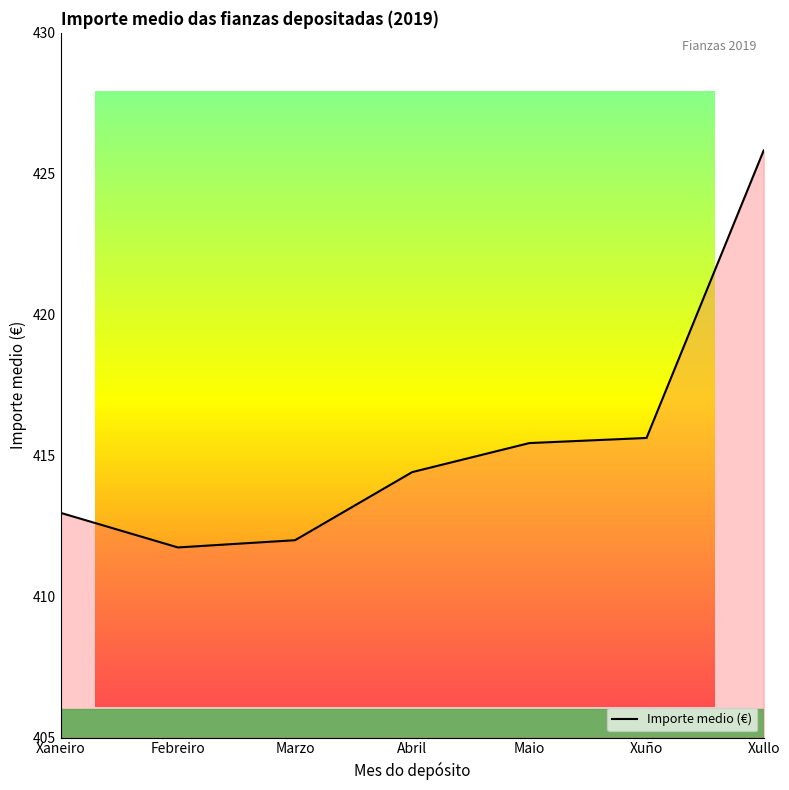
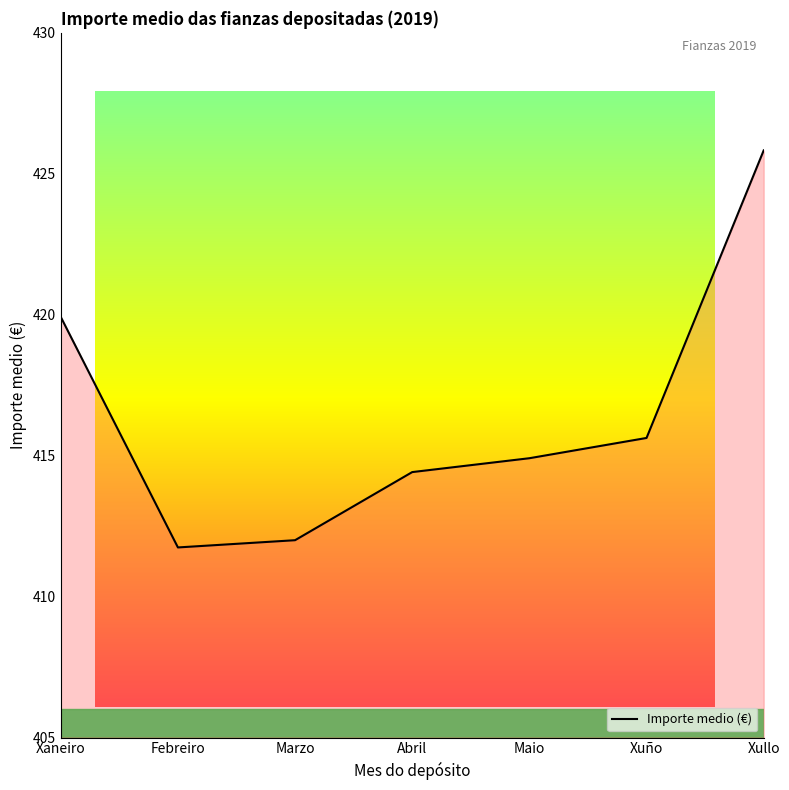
Importe medio das fianzas depositadas (2019), Xaneiro: 413.0 -> 419.9
Importe medio das fianzas depositadas (2019), Maio: 415.4 -> 414.9
